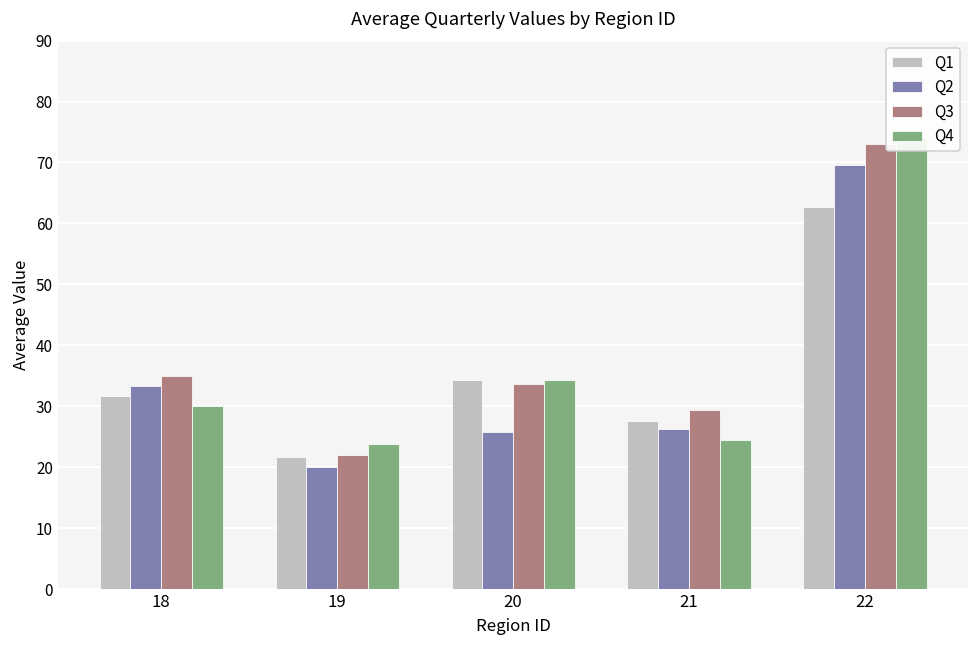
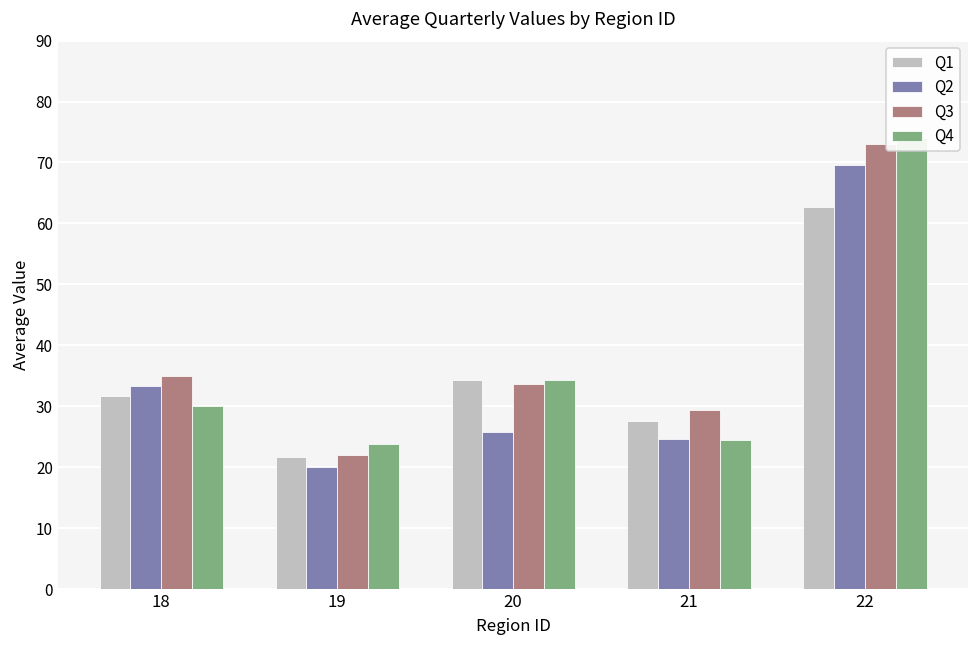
Q2, 21: 26 -> 25
